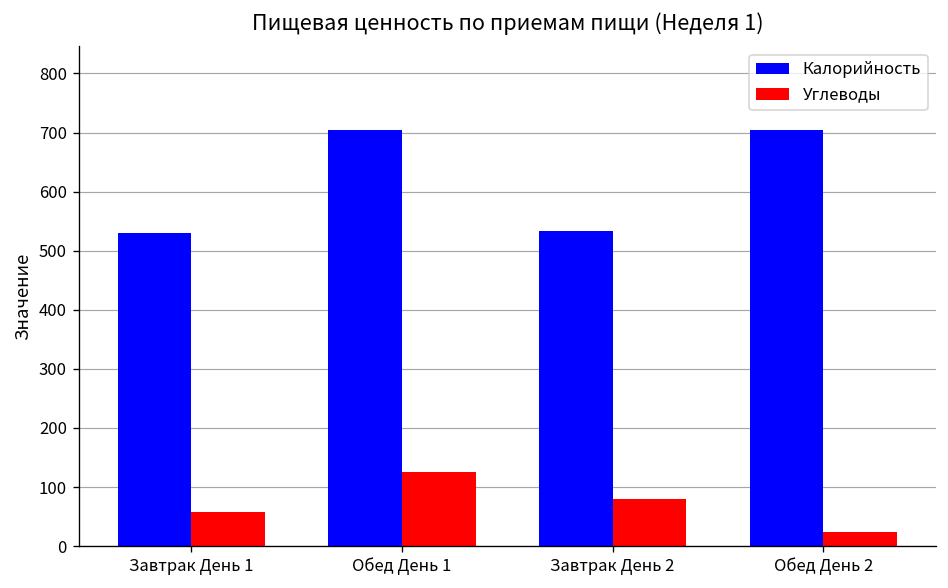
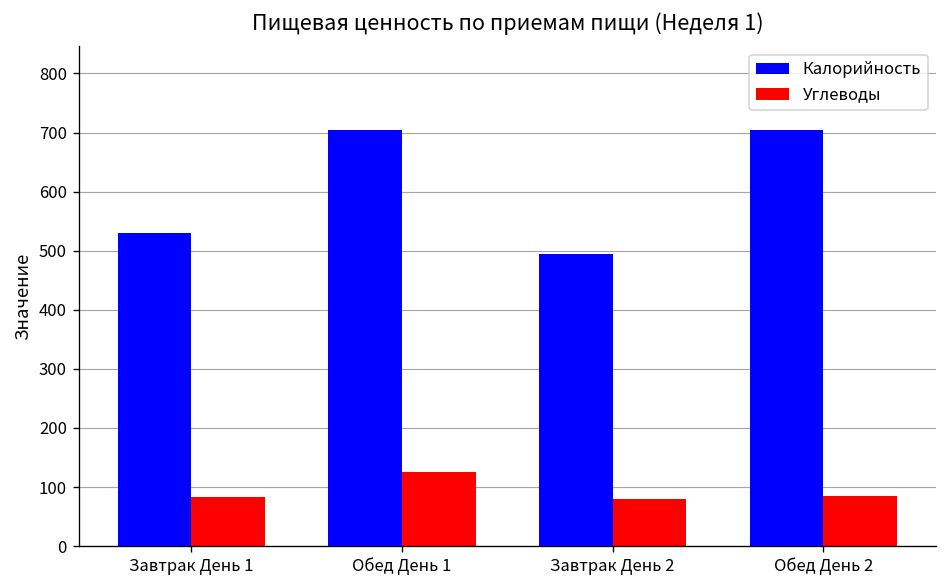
Углеводы, Завтрак День 1: 60 -> 80
Калорийность, Завтрак День 2: 530 -> 500
Углеводы, Обед День 2: 20 -> 90
